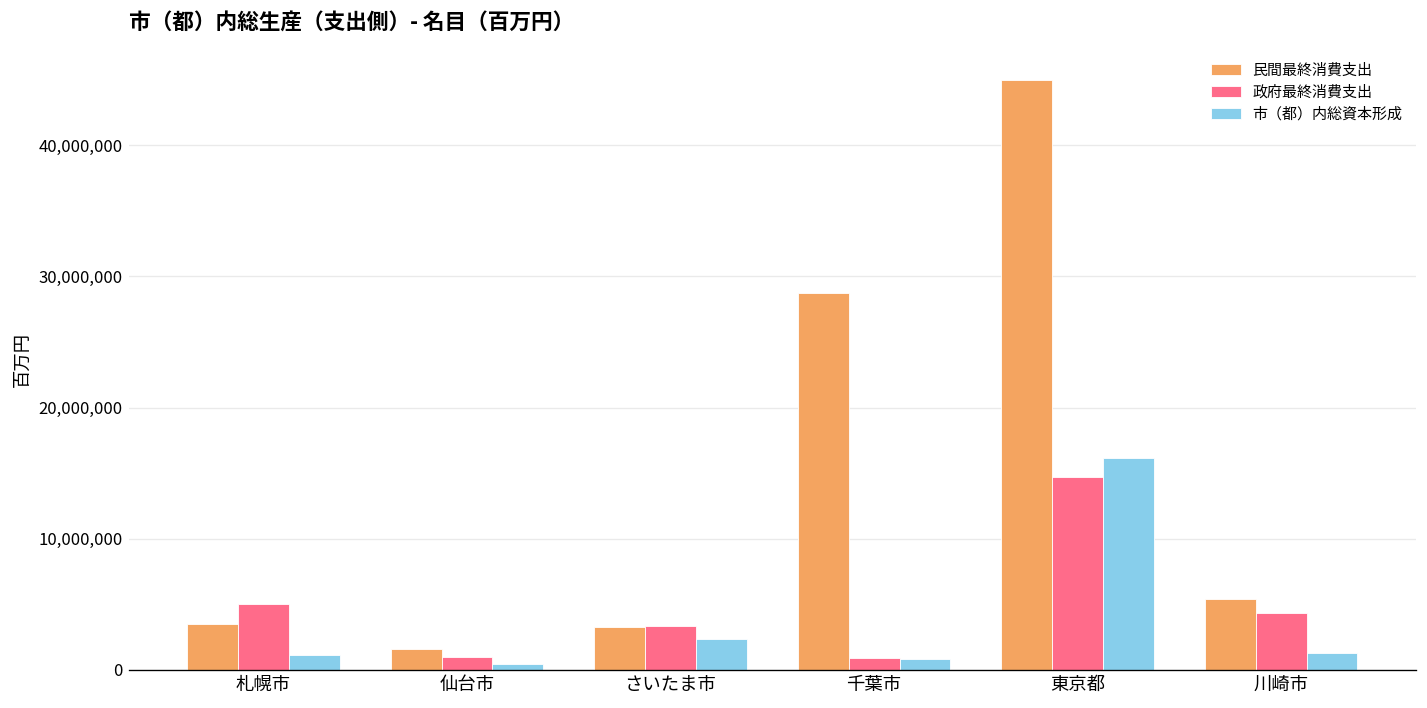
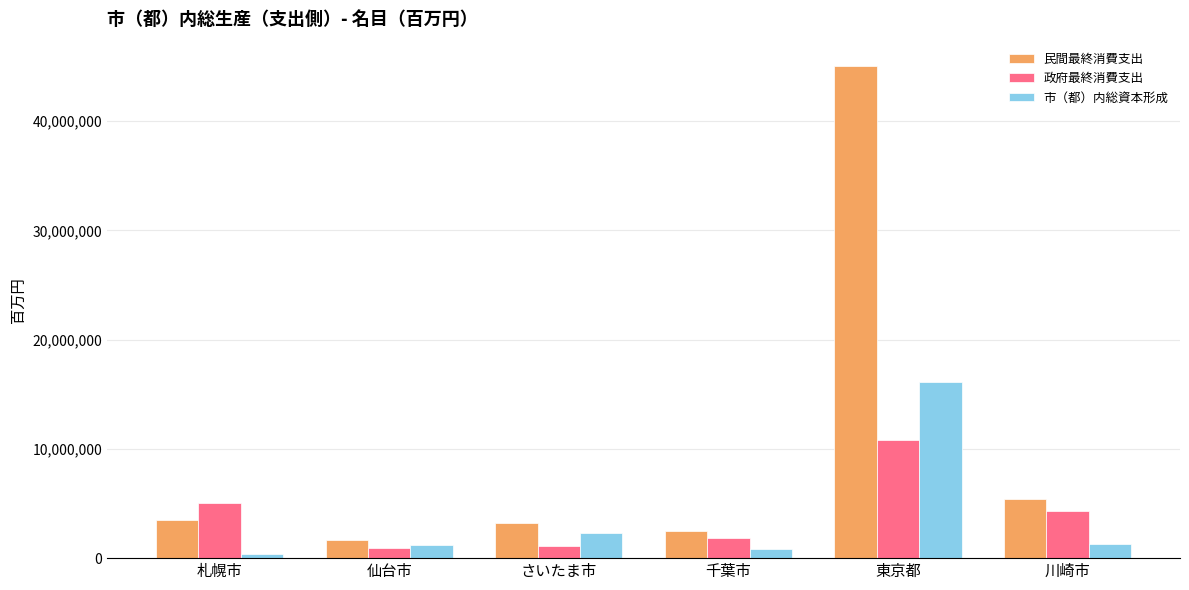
市（都）内総資本形成, 札幌市: 1,100,000 -> 400,000
市（都）内総資本形成, 仙台市: 400,000 -> 1,200,000
政府最終消費支出, さいたま市: 3,400,000 -> 1,100,000
民間最終消費支出, 千葉市: 28,700,000 -> 2,500,000
政府最終消費支出, 千葉市: 900,000 -> 1,900,000
政府最終消費支出, 東京都: 14,700,000 -> 10,800,000
